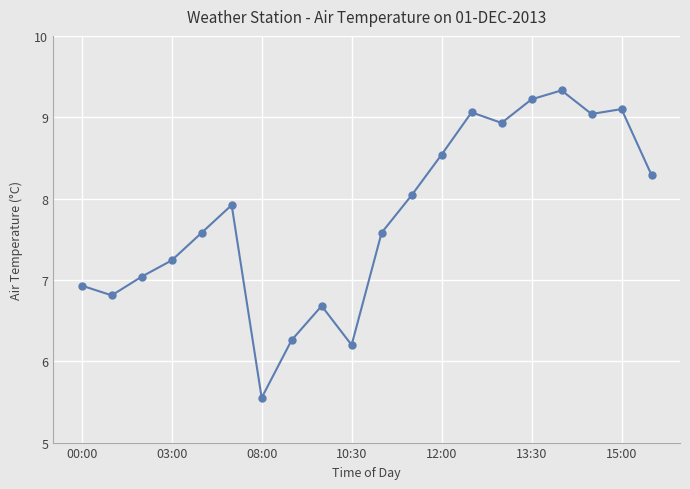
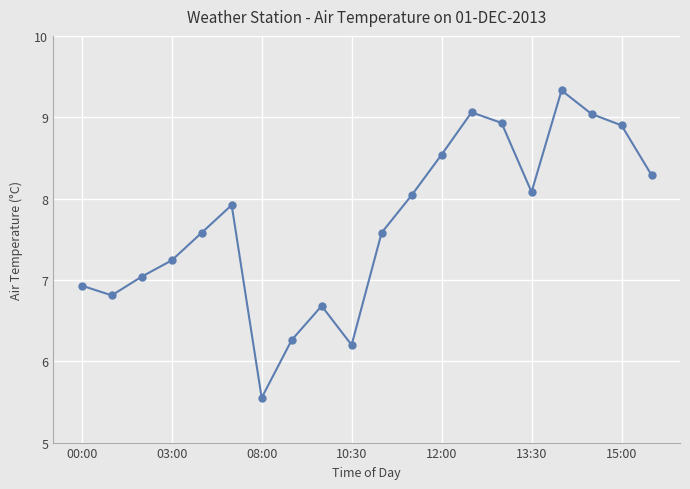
13:30: 9.2 -> 8.1
15:00: 9.1 -> 8.9
